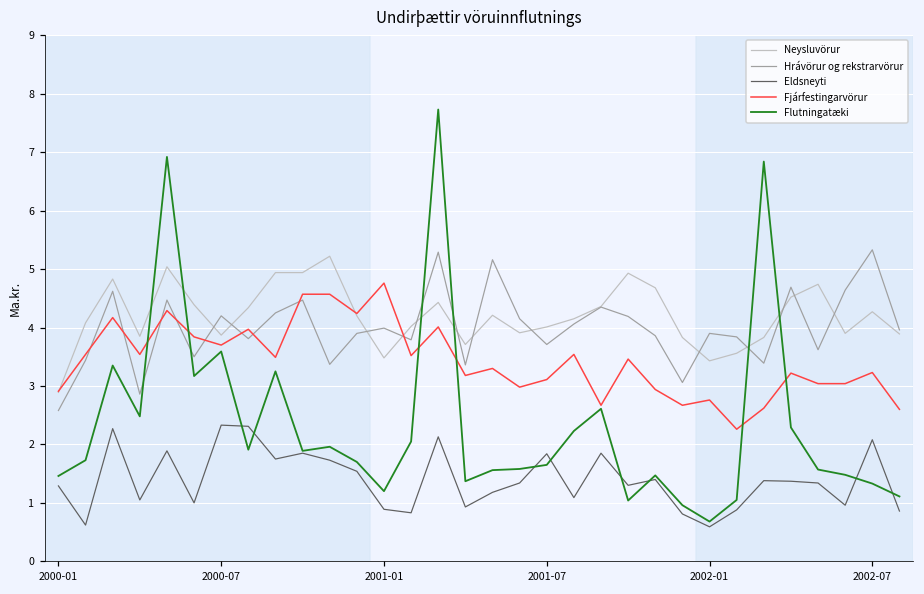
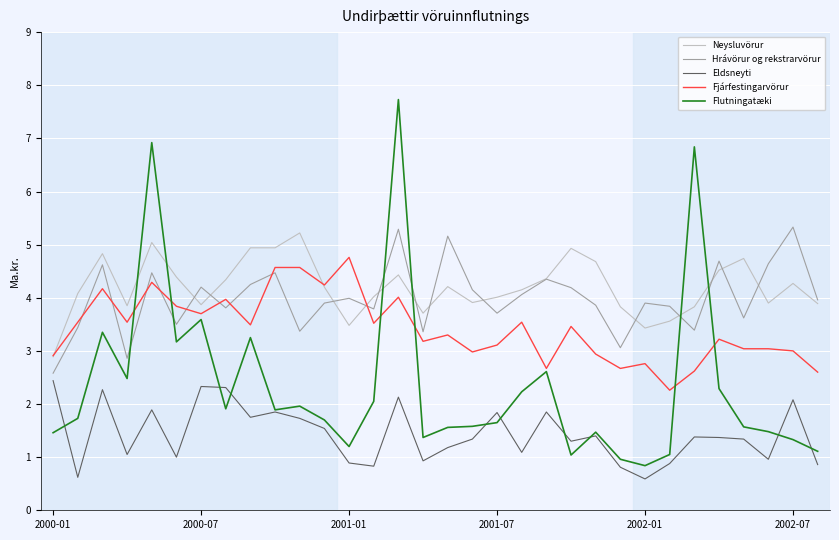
Eldsneyti, 2000-01: 1.3 -> 2.4
Flutningatæki, 2002-01: 0.7 -> 0.8
Fjárfestingarvörur, 2002-07: 3.2 -> 3.0
